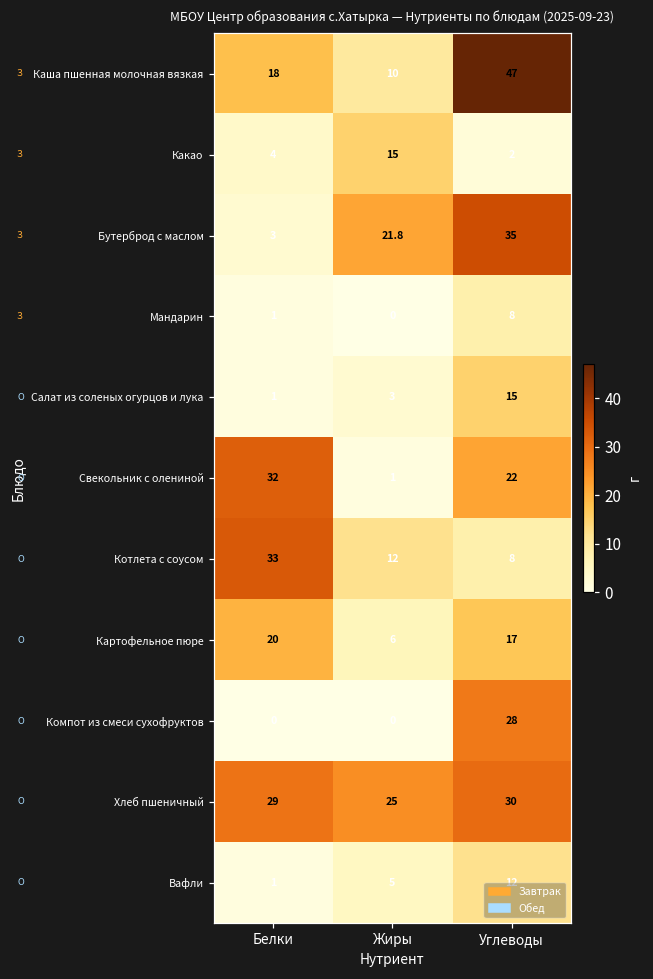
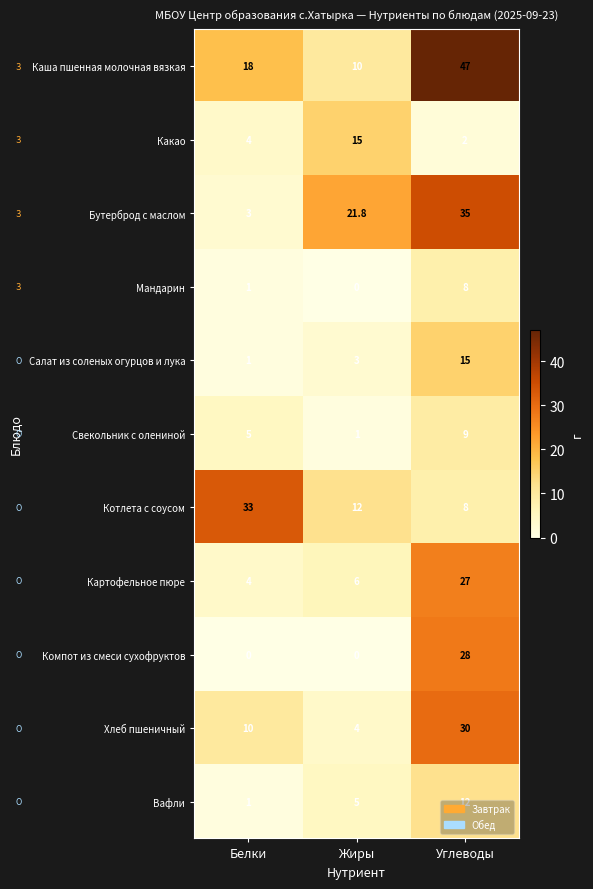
Свекольник с олениной, Белки: 32 -> 5
Свекольник с олениной, Углеводы: 22 -> 9
Картофельное пюре, Белки: 20 -> 4
Картофельное пюре, Углеводы: 17 -> 27
Хлеб пшеничный, Белки: 29 -> 10
Хлеб пшеничный, Жиры: 25 -> 4
